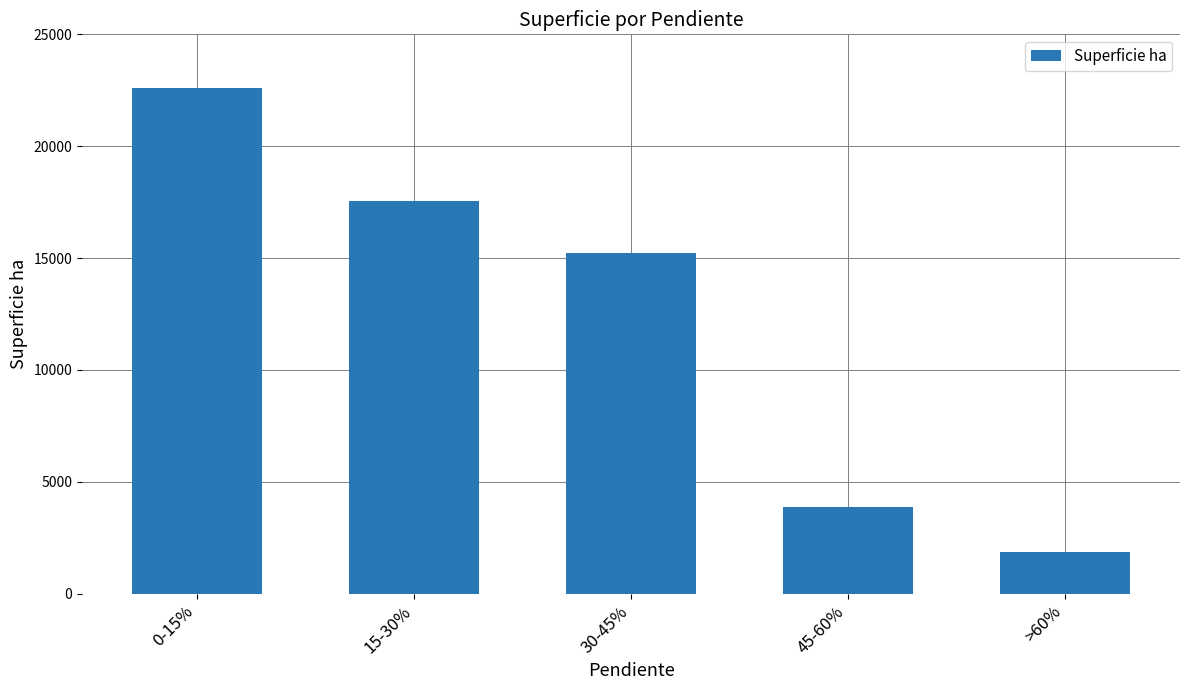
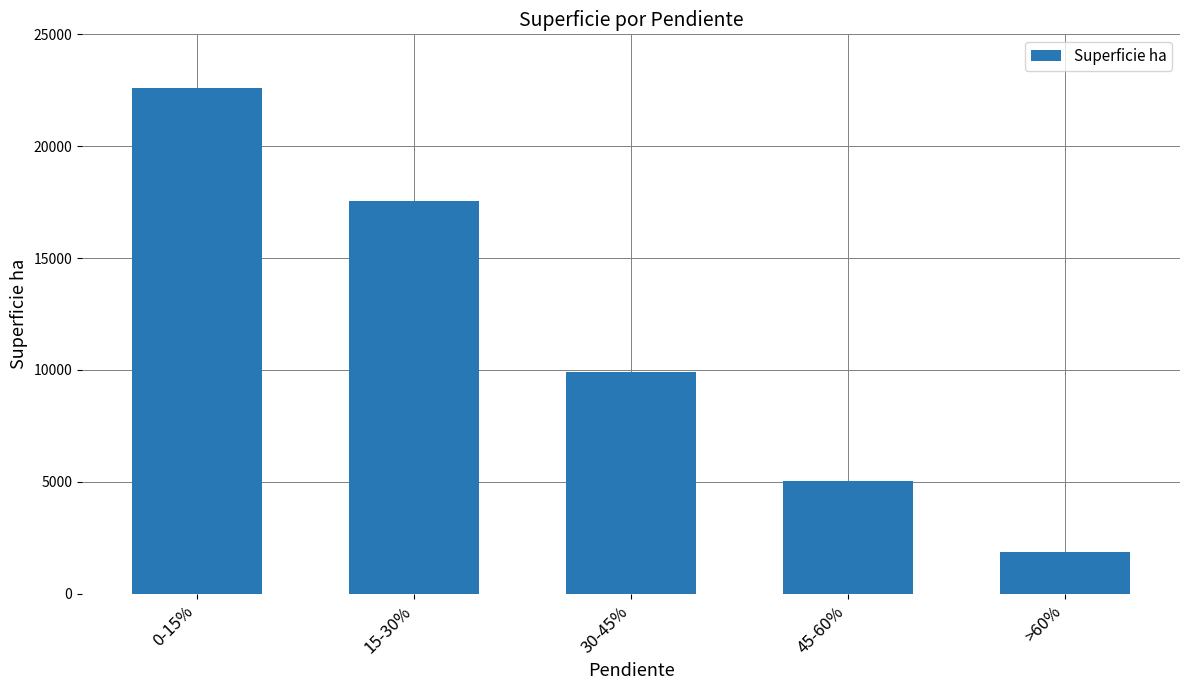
30-45%: 15200 -> 9900
45-60%: 3900 -> 5000
